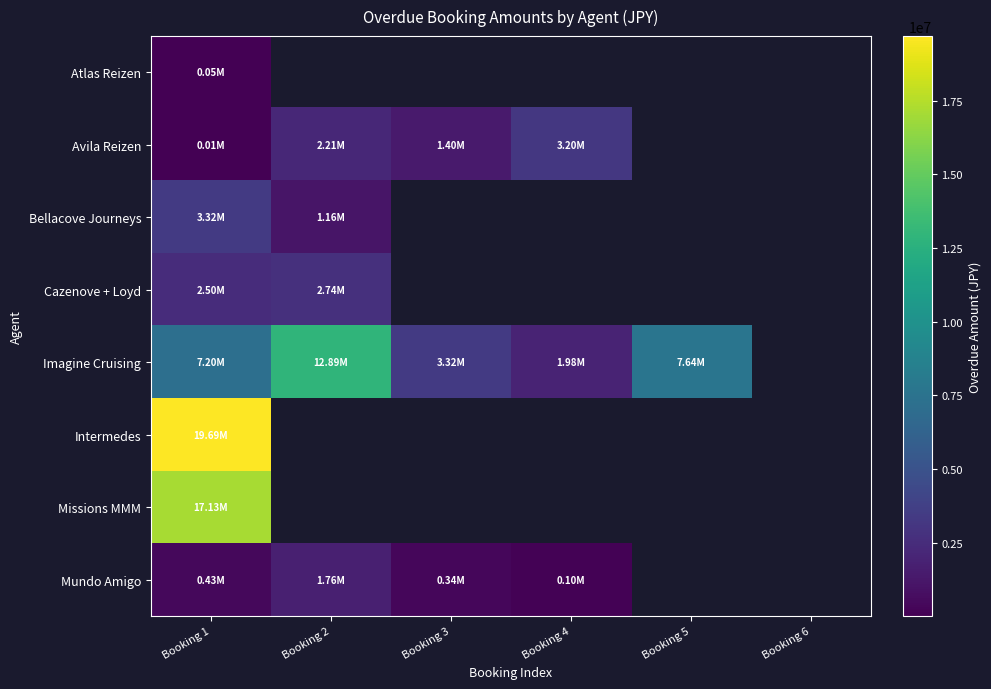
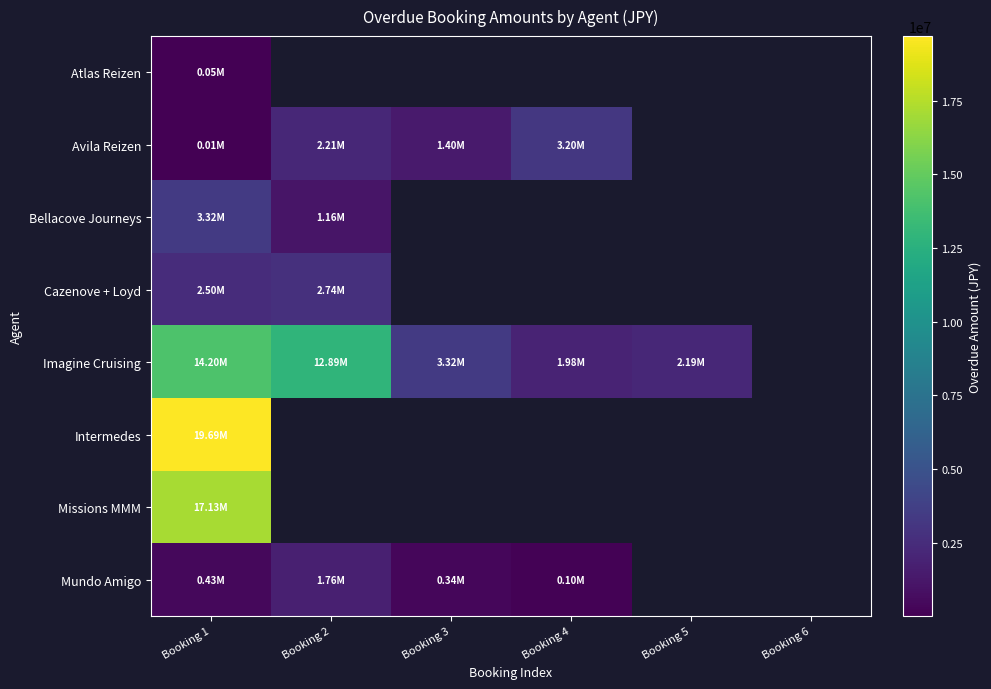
Imagine Cruising, Booking 1: 7.20M -> 14.20M
Imagine Cruising, Booking 5: 7.64M -> 2.19M
